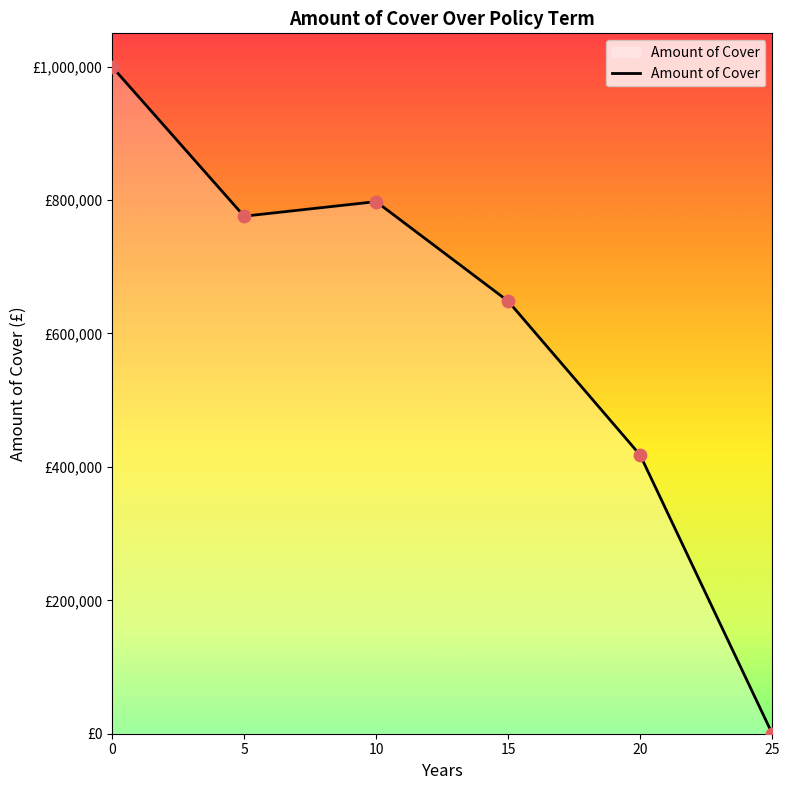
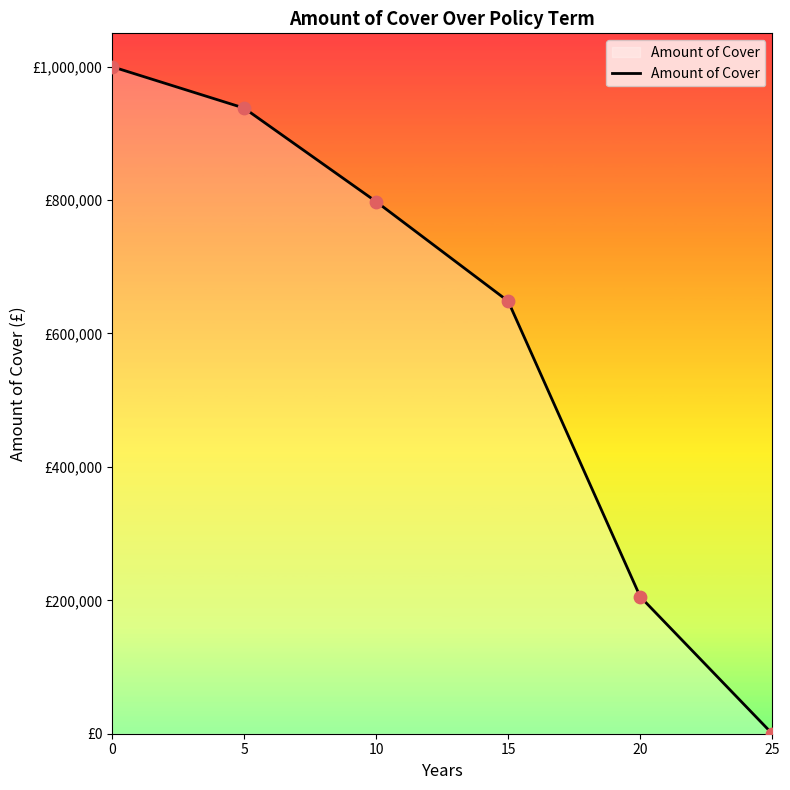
5: £780,000 -> £940,000
20: £420,000 -> £210,000
